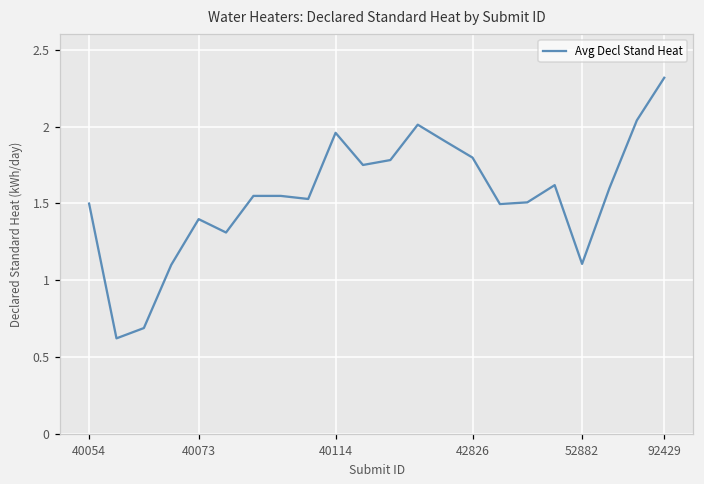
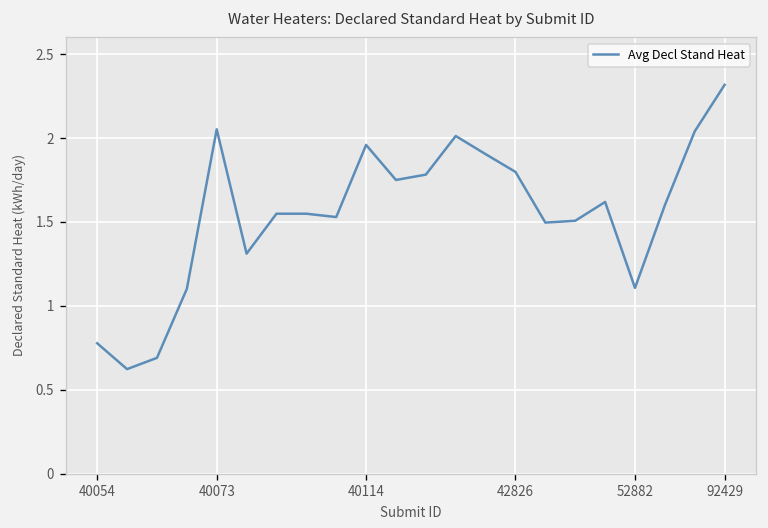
40054: 1.50 -> 0.78
40073: 1.40 -> 2.05
